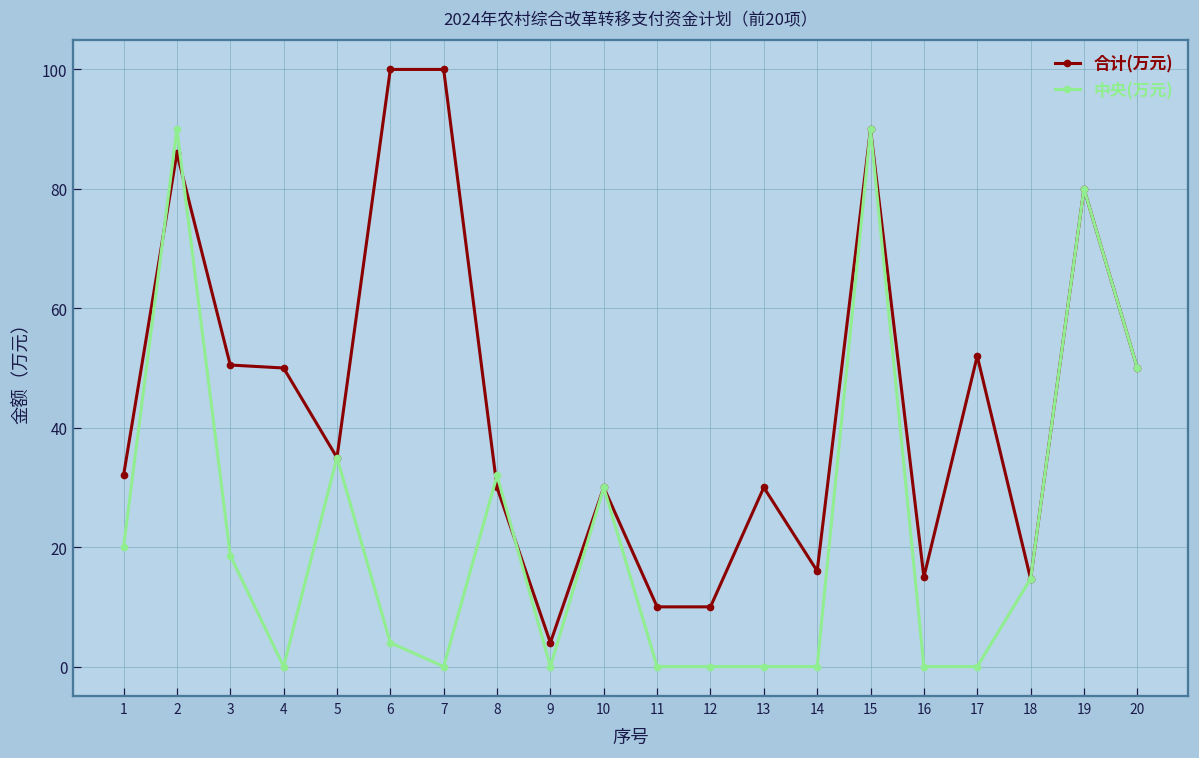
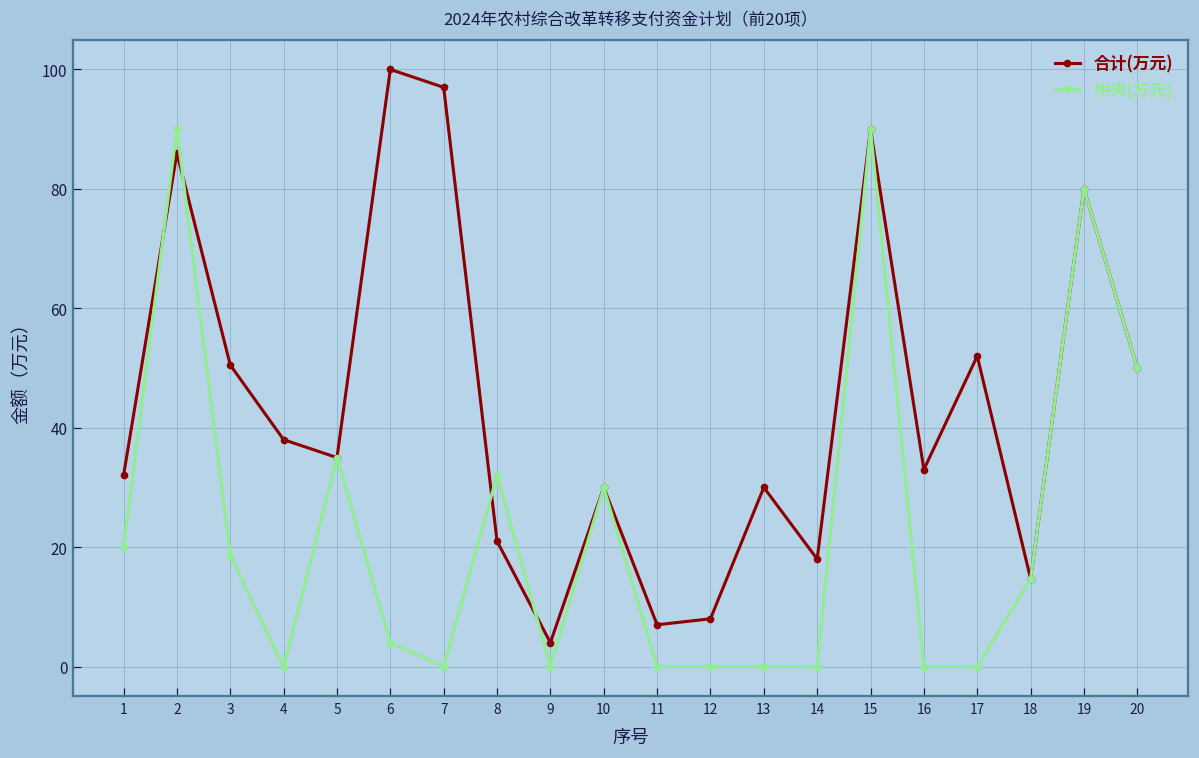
合计(万元), 4: 50 -> 38
合计(万元), 7: 100 -> 97
合计(万元), 8: 30 -> 21
合计(万元), 11: 10 -> 7
合计(万元), 12: 10 -> 8
合计(万元), 14: 16 -> 18
合计(万元), 16: 15 -> 33
